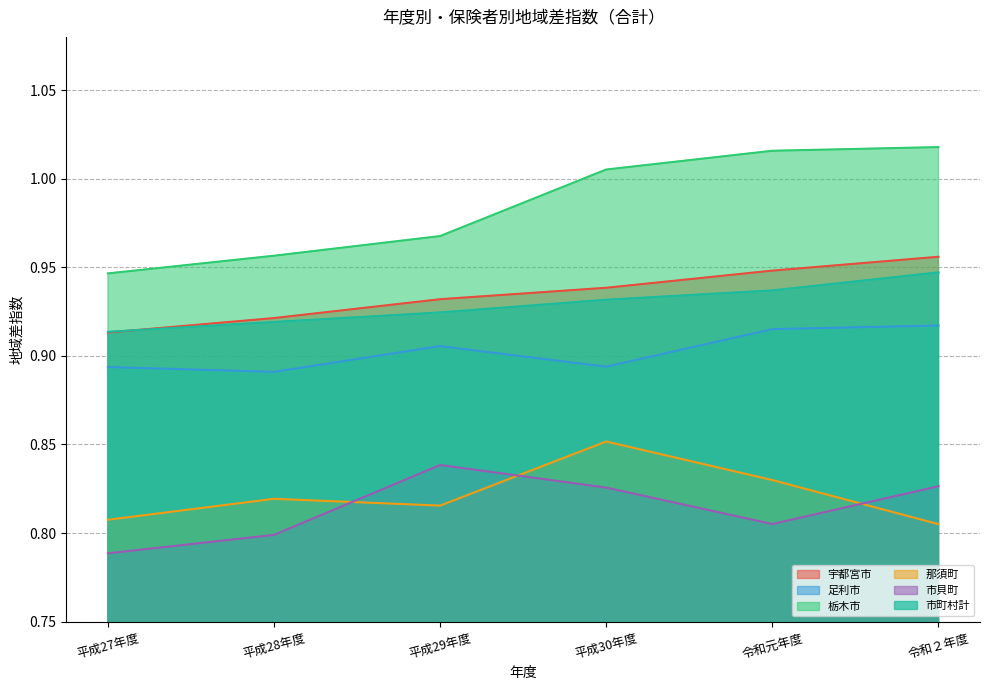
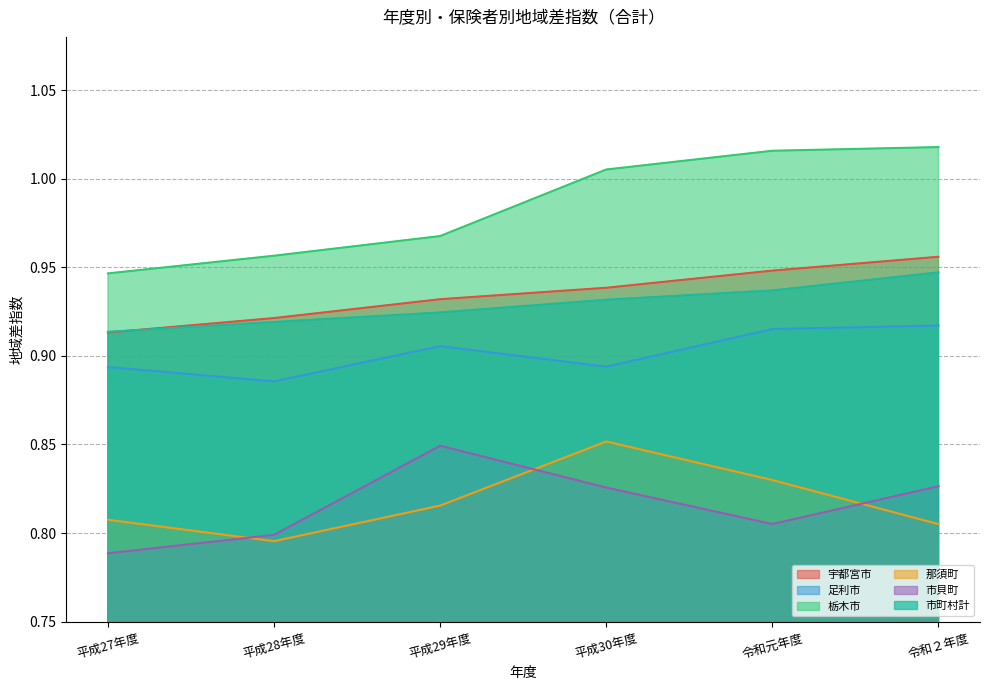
足利市, 平成28年度: 0.891 -> 0.886
那須町, 平成28年度: 0.819 -> 0.795
市貝町, 平成29年度: 0.838 -> 0.849
